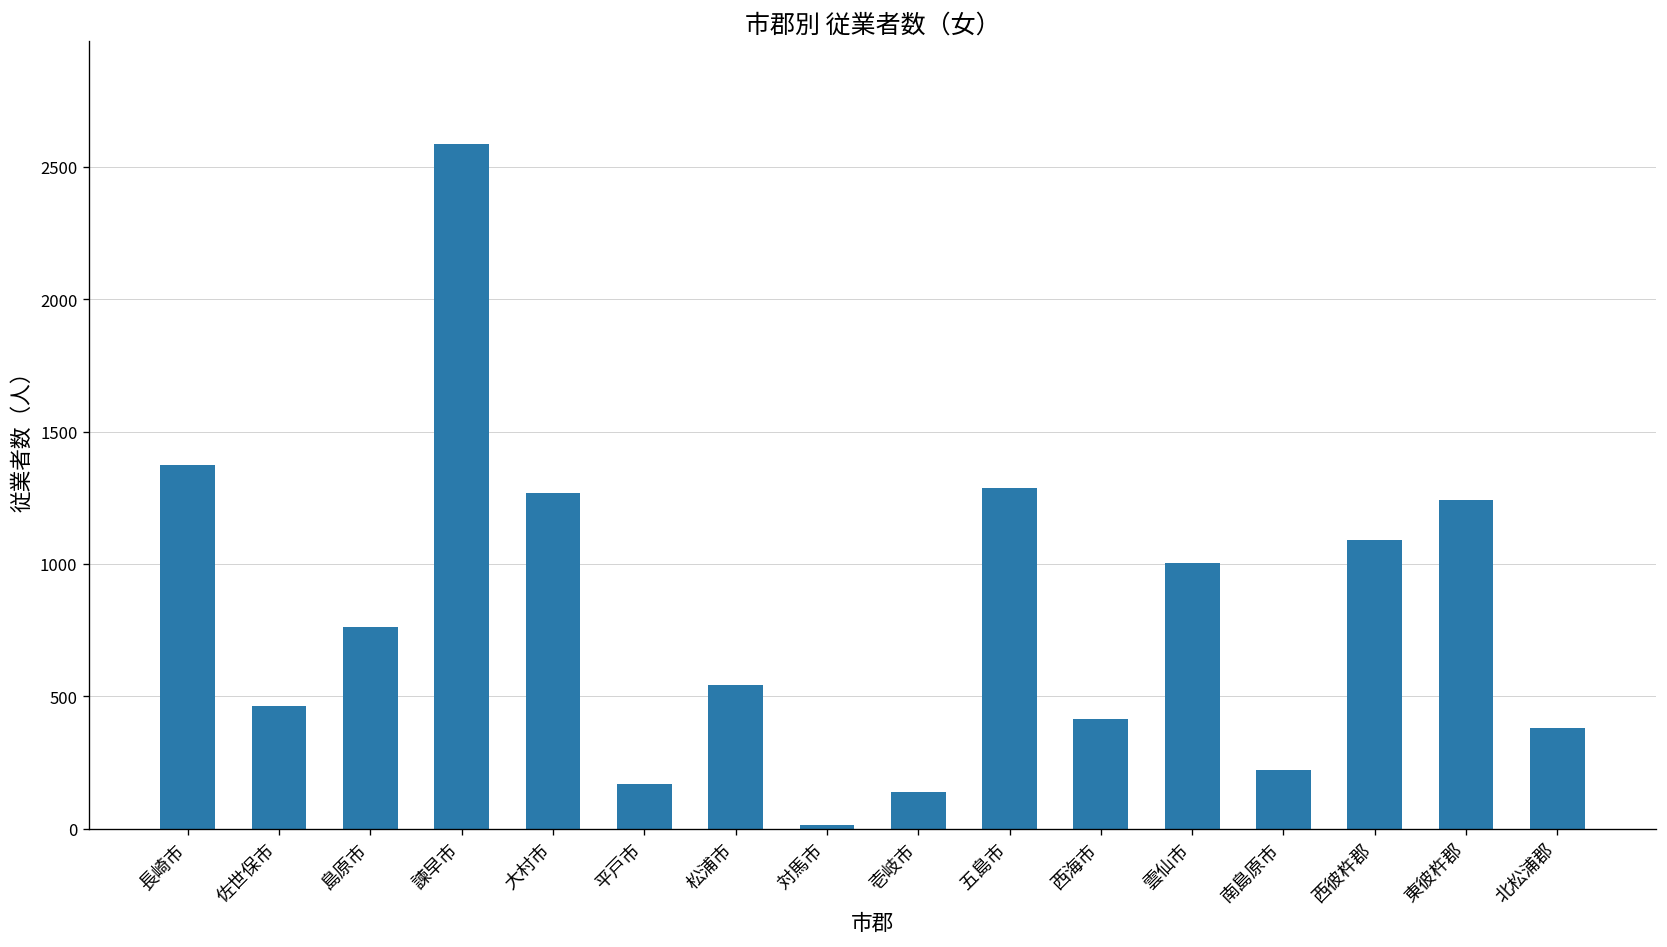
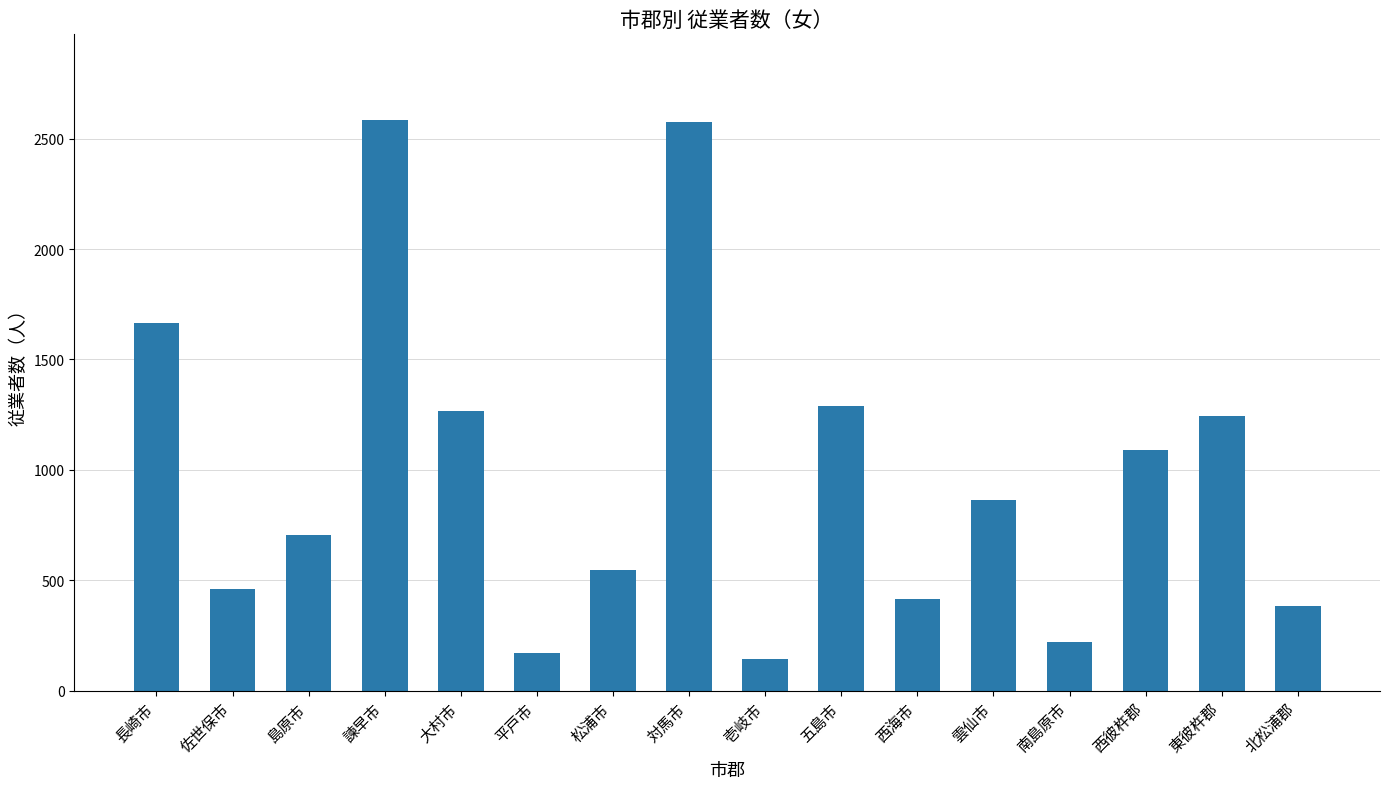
長崎市: 1370 -> 1670
島原市: 760 -> 710
対馬市: 20 -> 2580
雲仙市: 1000 -> 870
